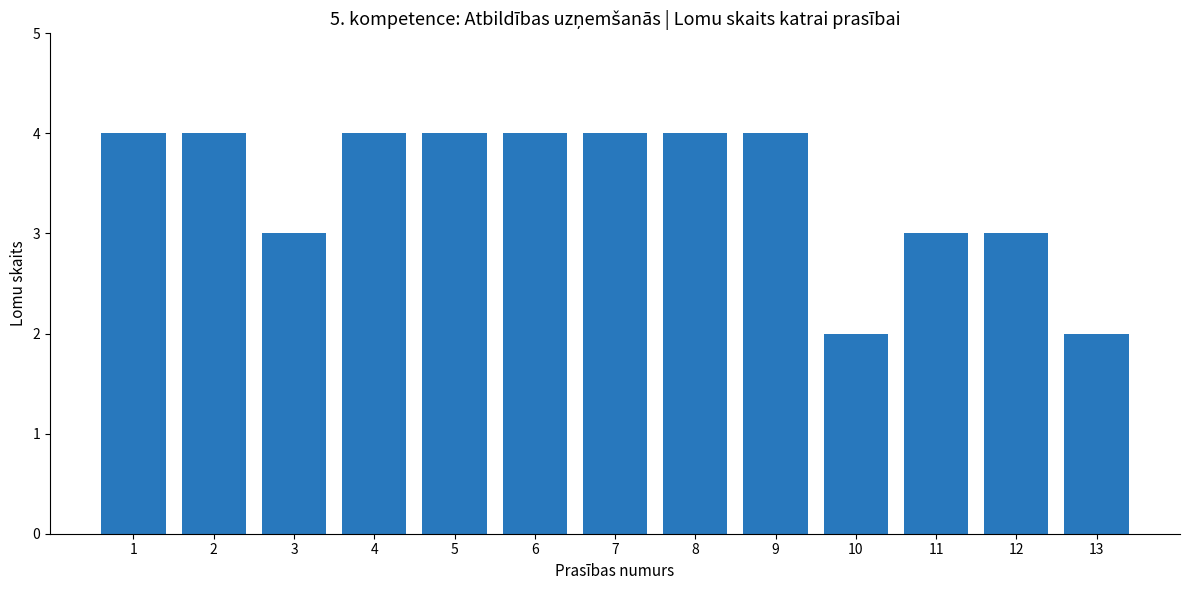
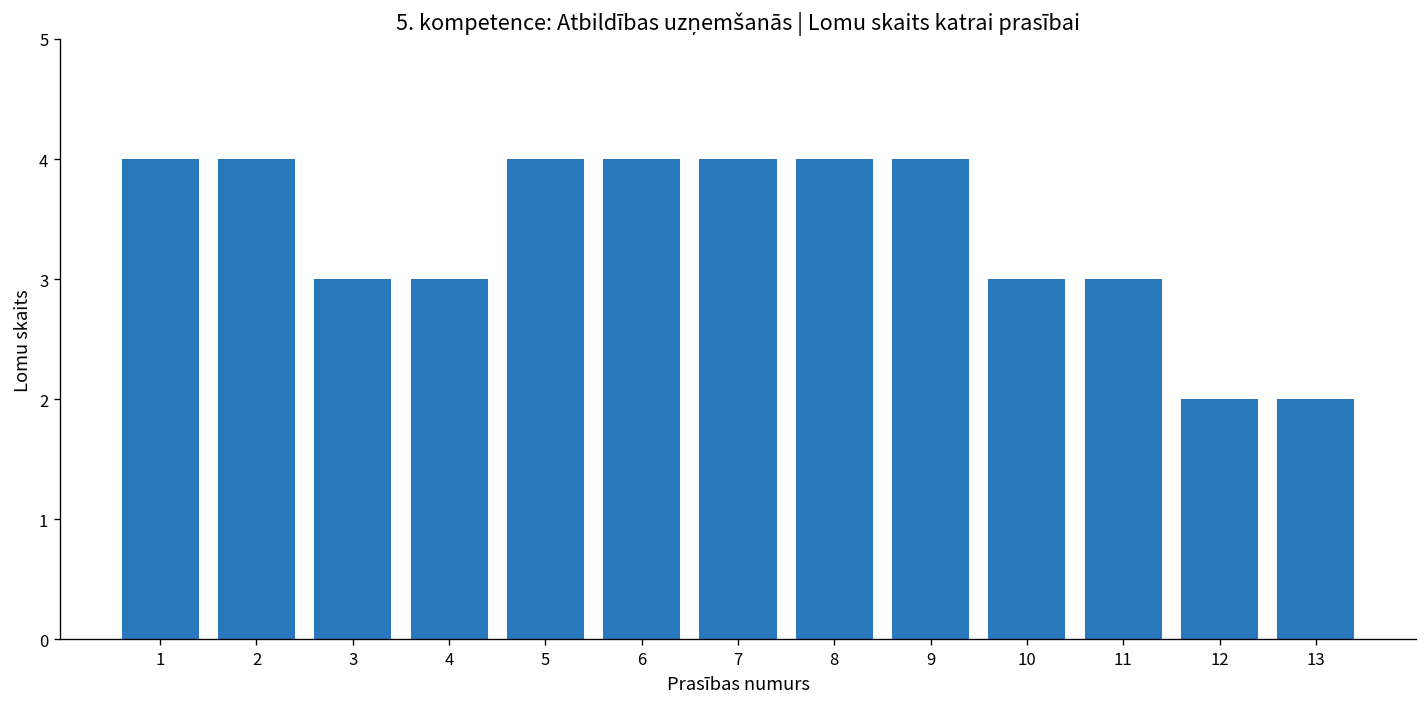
4: 4 -> 3
10: 2 -> 3
12: 3 -> 2
